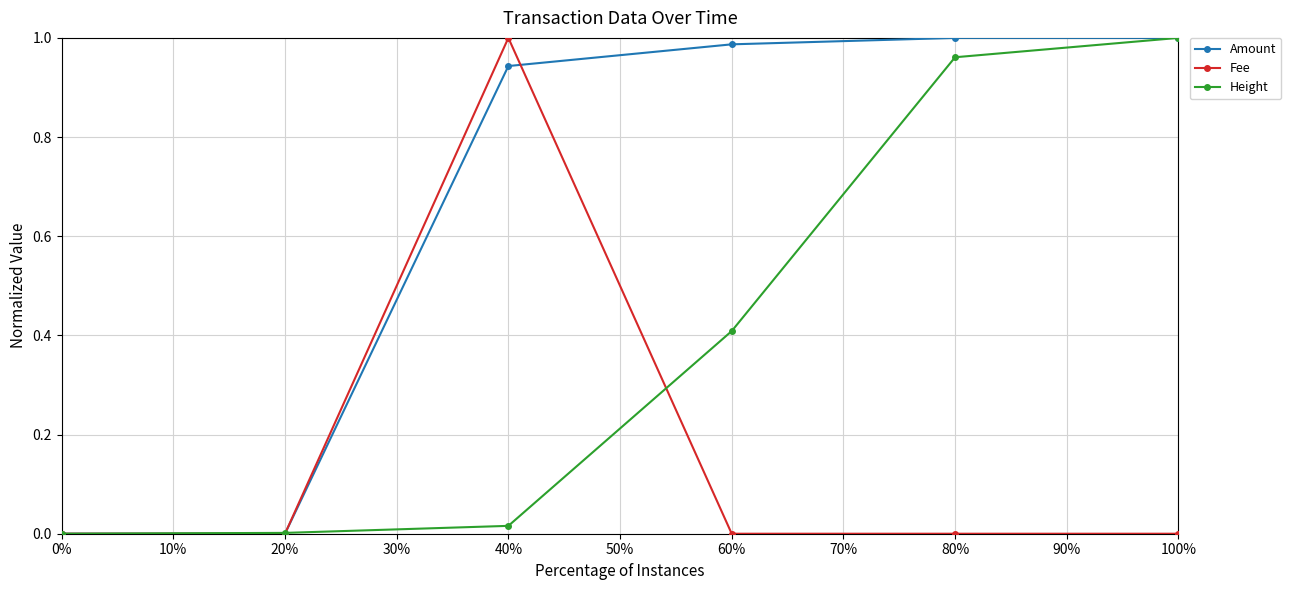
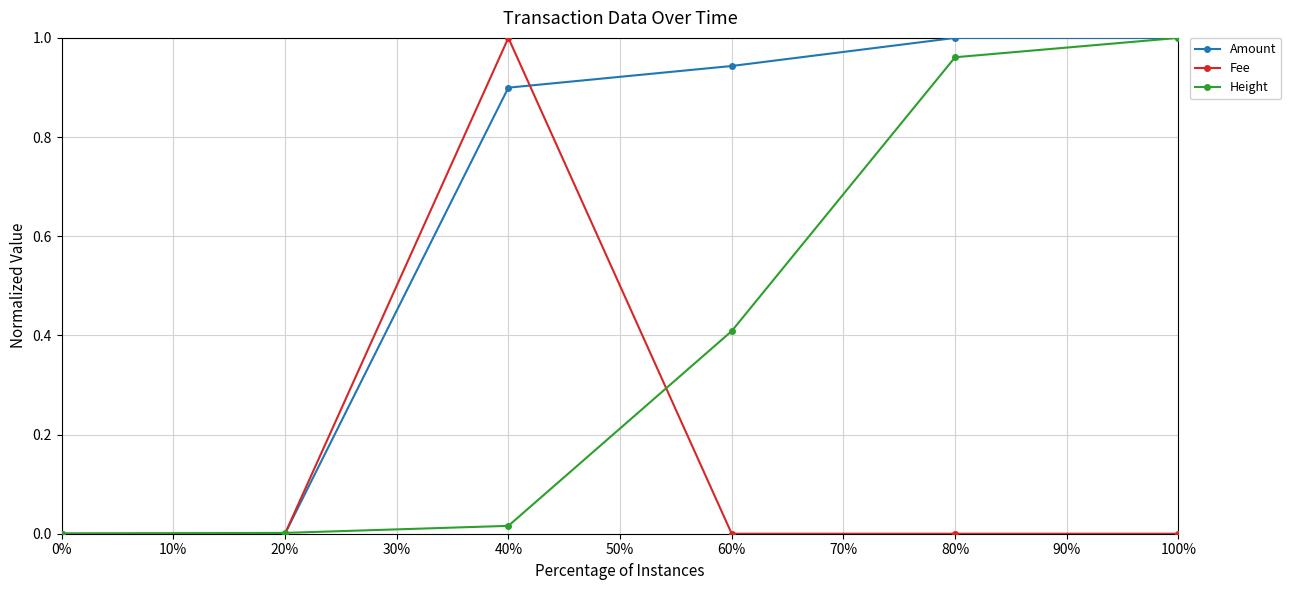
Amount, 40%: 0.94 -> 0.90
Amount, 60%: 0.99 -> 0.94
